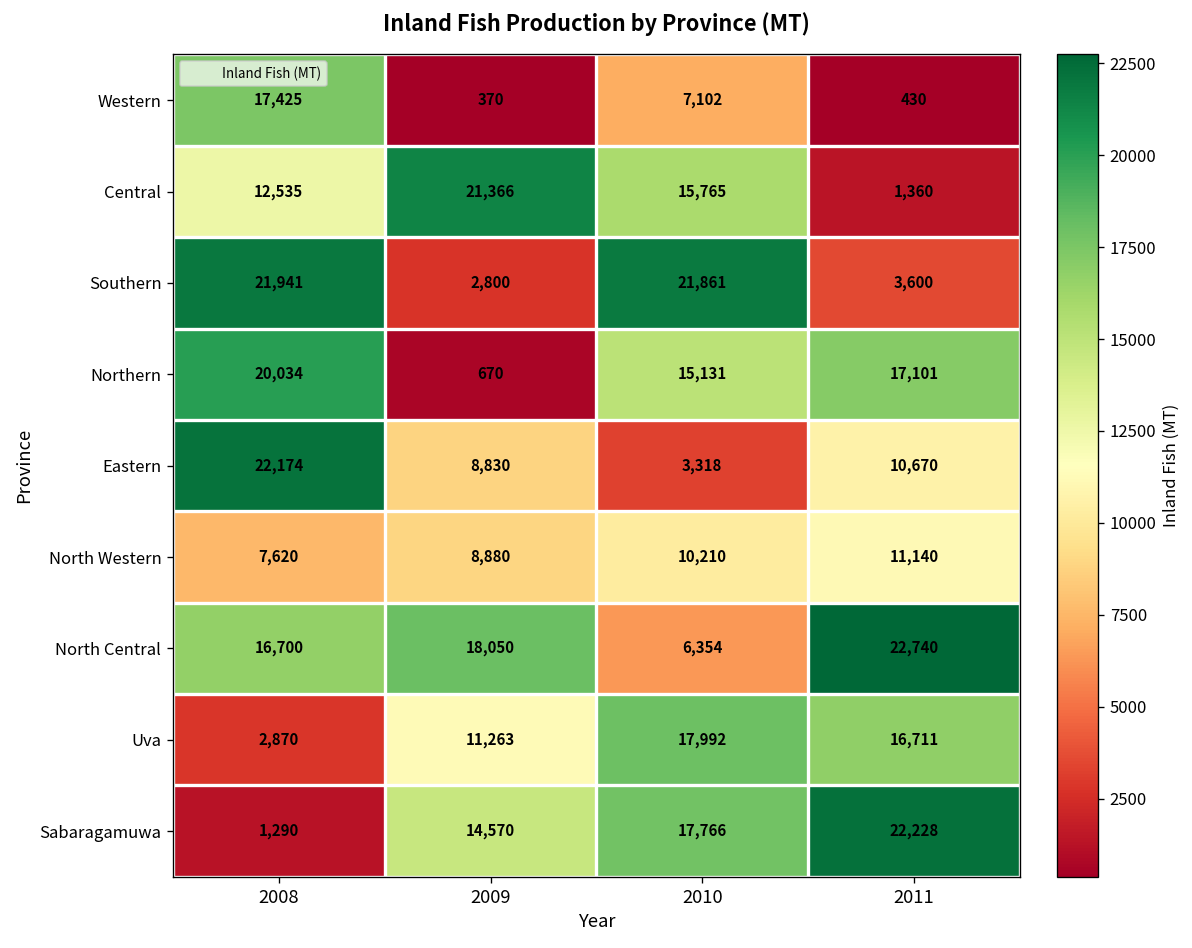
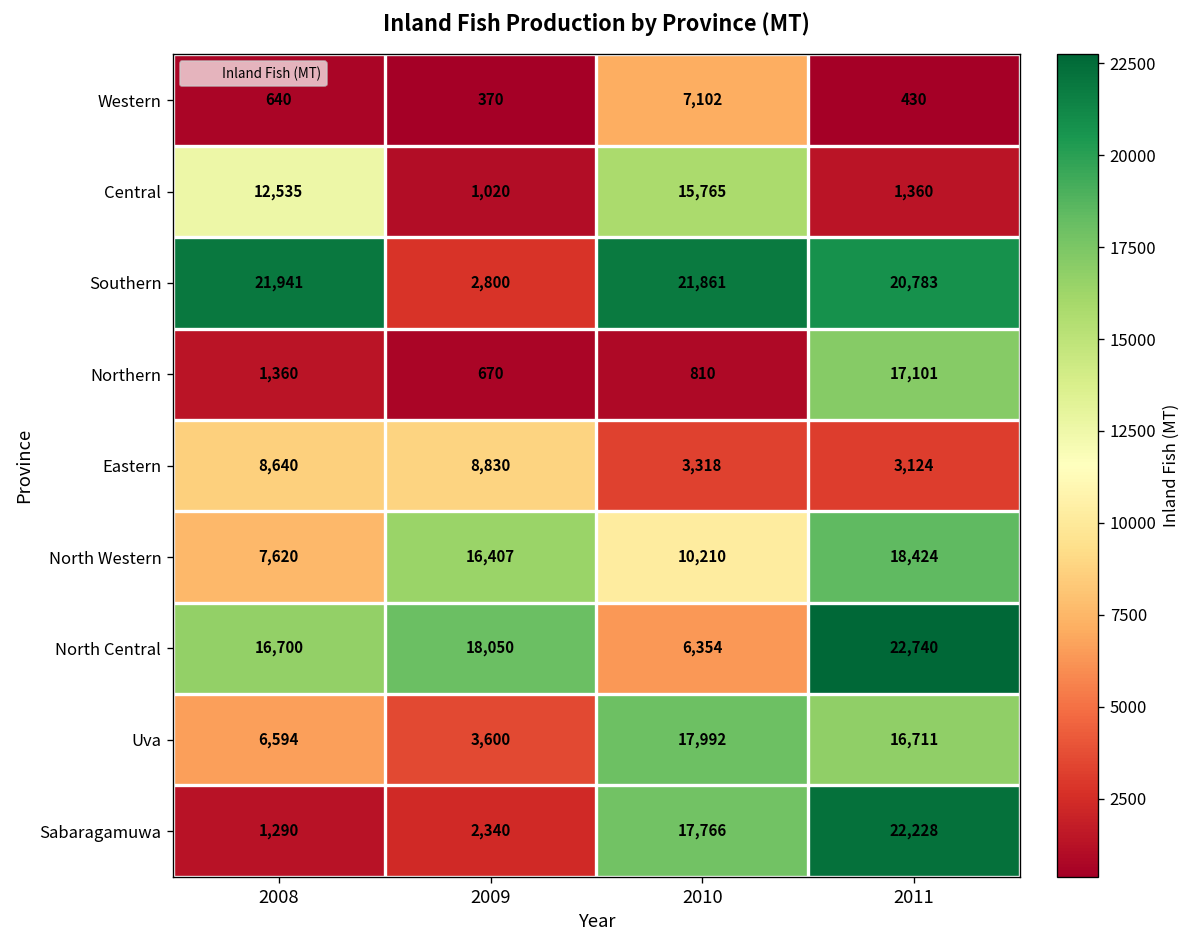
Western, 2008: 17,425 -> 640
Central, 2009: 21,366 -> 1,020
Southern, 2011: 3,600 -> 20,783
Northern, 2008: 20,034 -> 1,360
Northern, 2010: 15,131 -> 810
Eastern, 2008: 22,174 -> 8,640
Eastern, 2011: 10,670 -> 3,124
North Western, 2009: 8,880 -> 16,407
North Western, 2011: 11,140 -> 18,424
Uva, 2008: 2,870 -> 6,594
Uva, 2009: 11,263 -> 3,600
Sabaragamuwa, 2009: 14,570 -> 2,340
